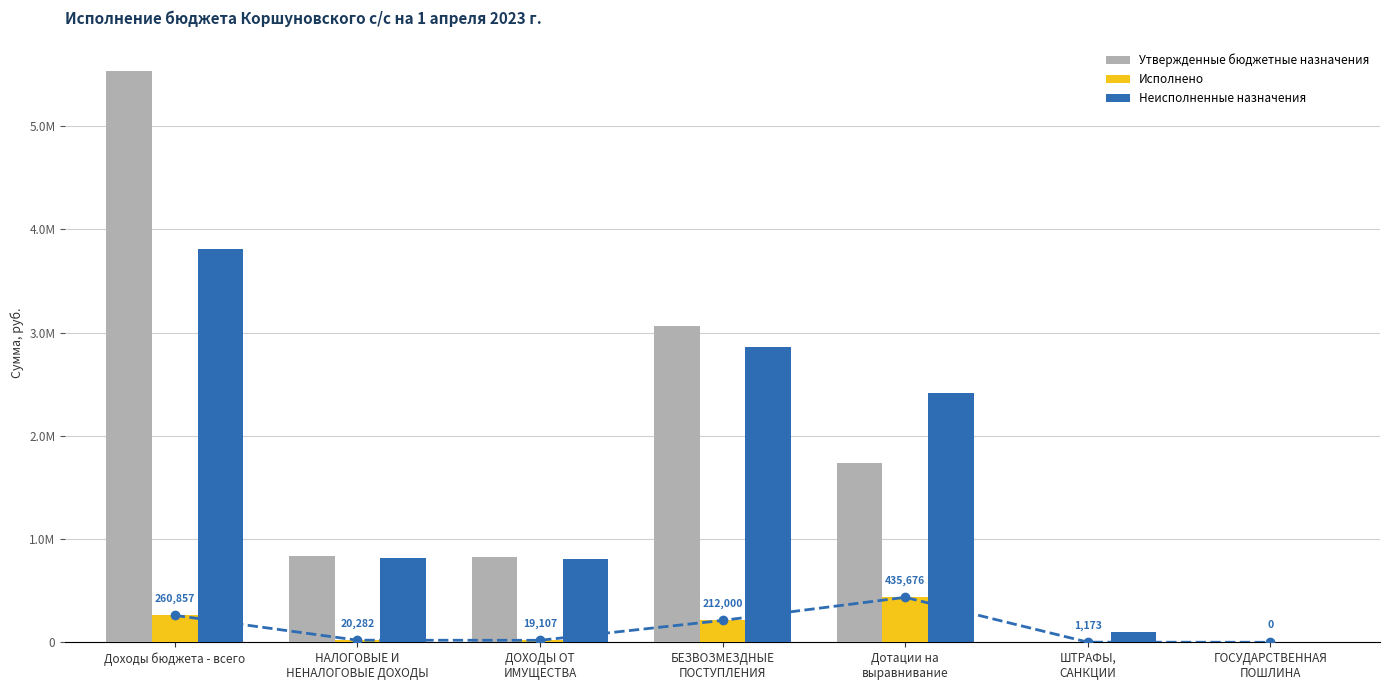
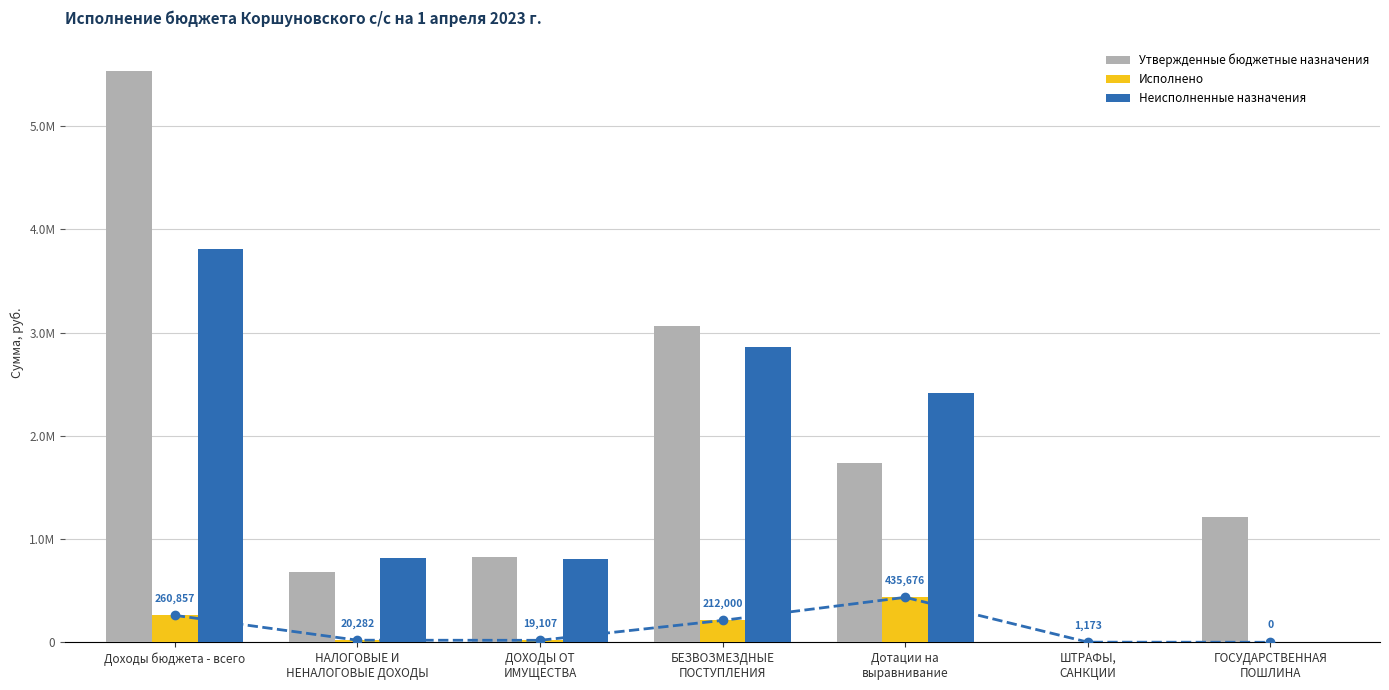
Утвержденные бюджетные назначения, НАЛОГОВЫЕ И НЕНАЛОГОВЫЕ ДОХОДЫ: 830000 -> 680000
Неисполненные назначения, ШТРАФЫ, САНКЦИИ: 90000 -> 0
Утвержденные бюджетные назначения, ГОСУДАРСТВЕННАЯ ПОШЛИНА: 0 -> 1220000
